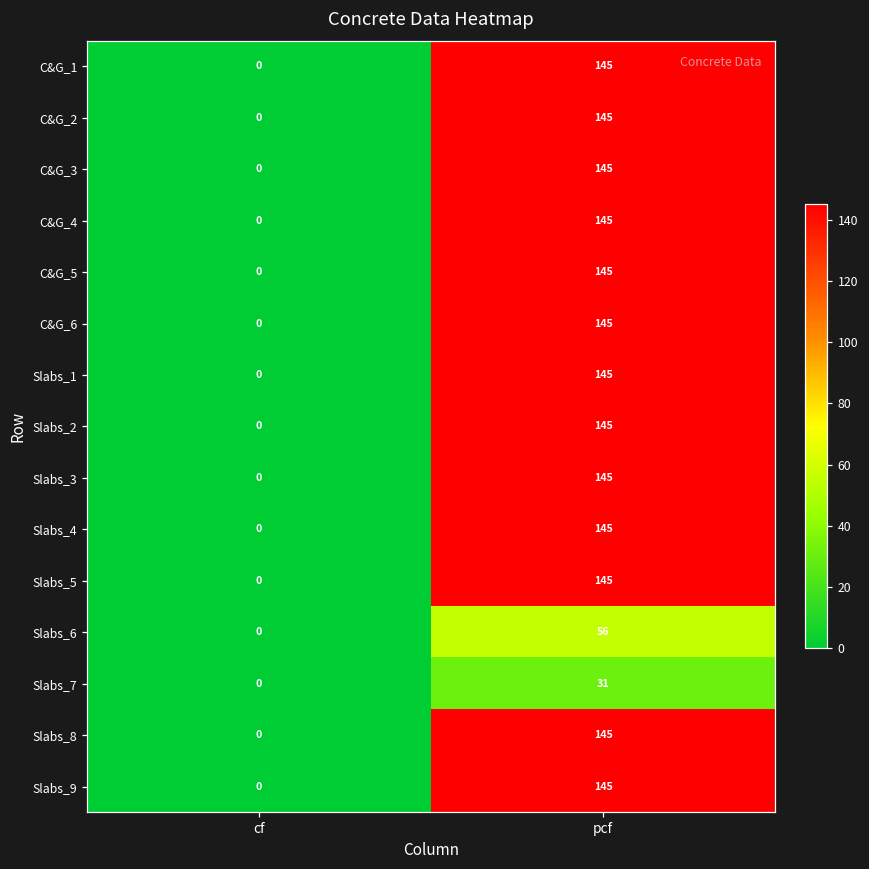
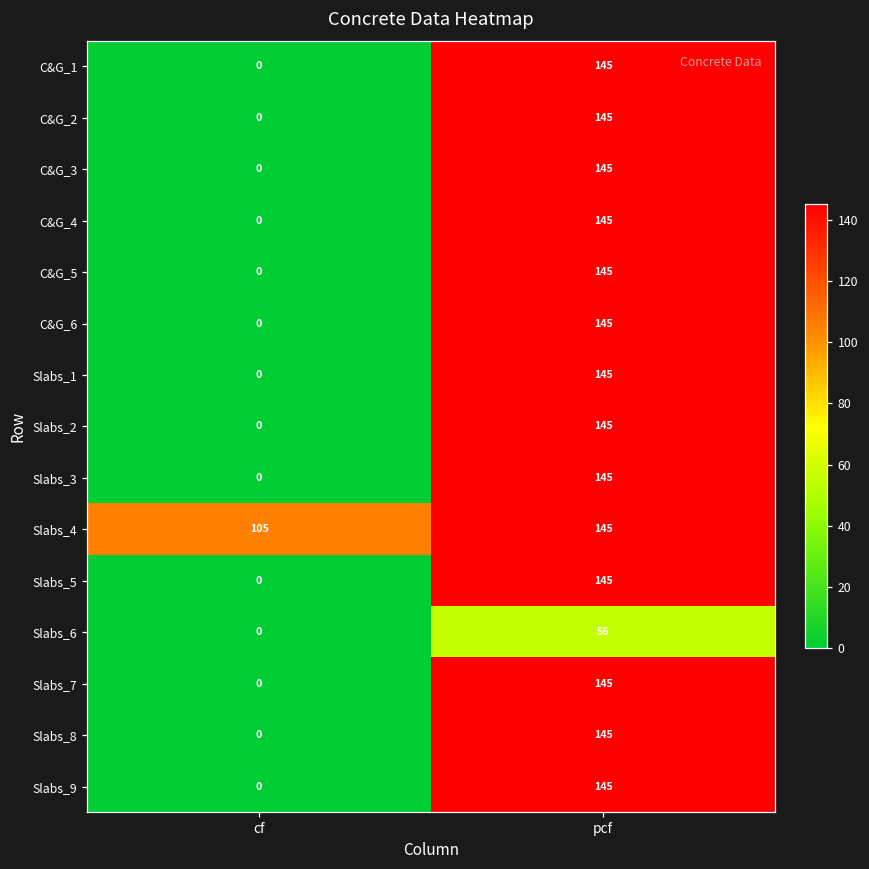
Slabs_4, cf: 0 -> 105
Slabs_7, pcf: 31 -> 145
